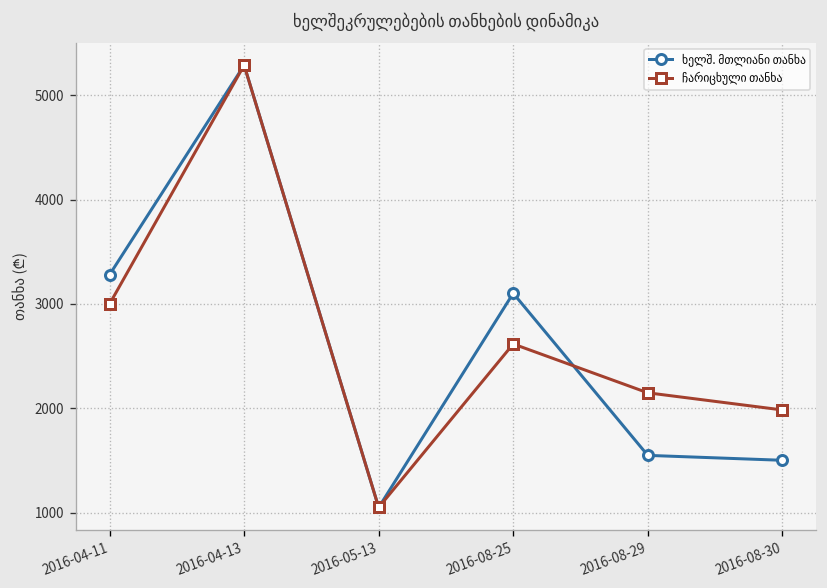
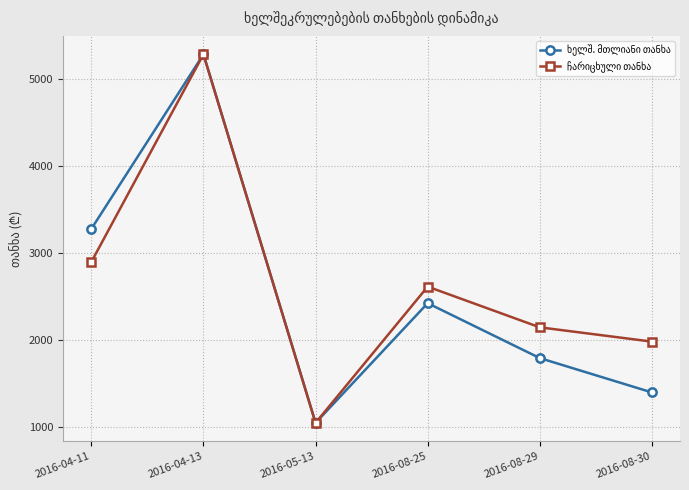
ჩარიცხული თანხა, 2016-04-11: 3000 -> 2900
ხელშ. მთლიანი თანხა, 2016-08-25: 3100 -> 2400
ხელშ. მთლიანი თანხა, 2016-08-29: 1500 -> 1800
ხელშ. მთლიანი თანხა, 2016-08-30: 1500 -> 1400
